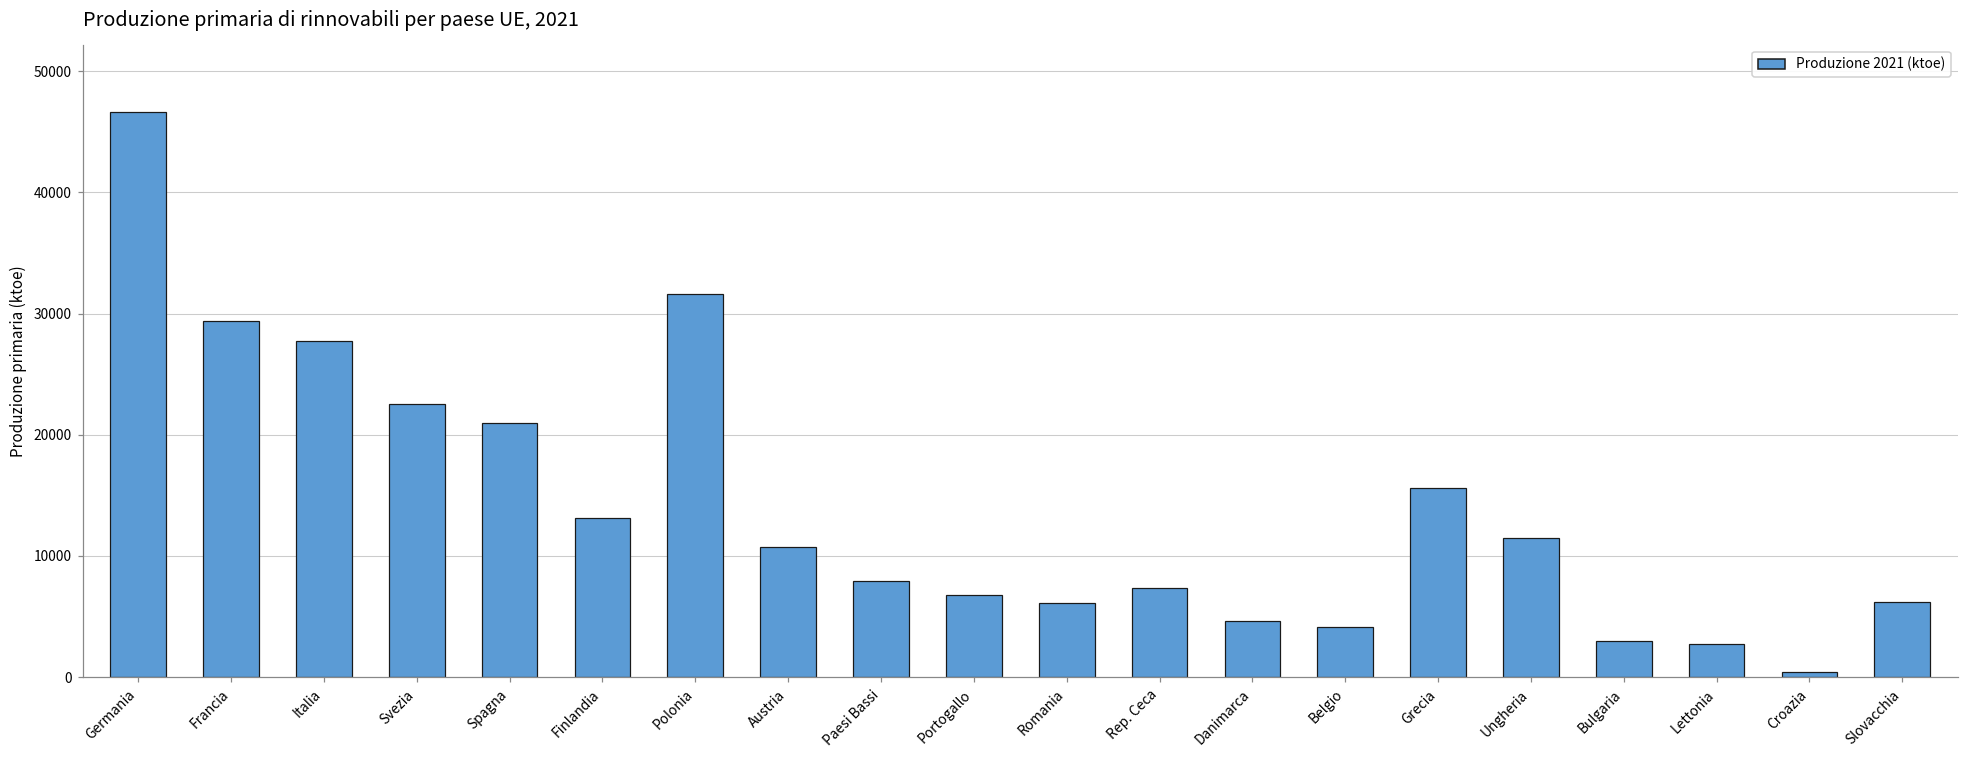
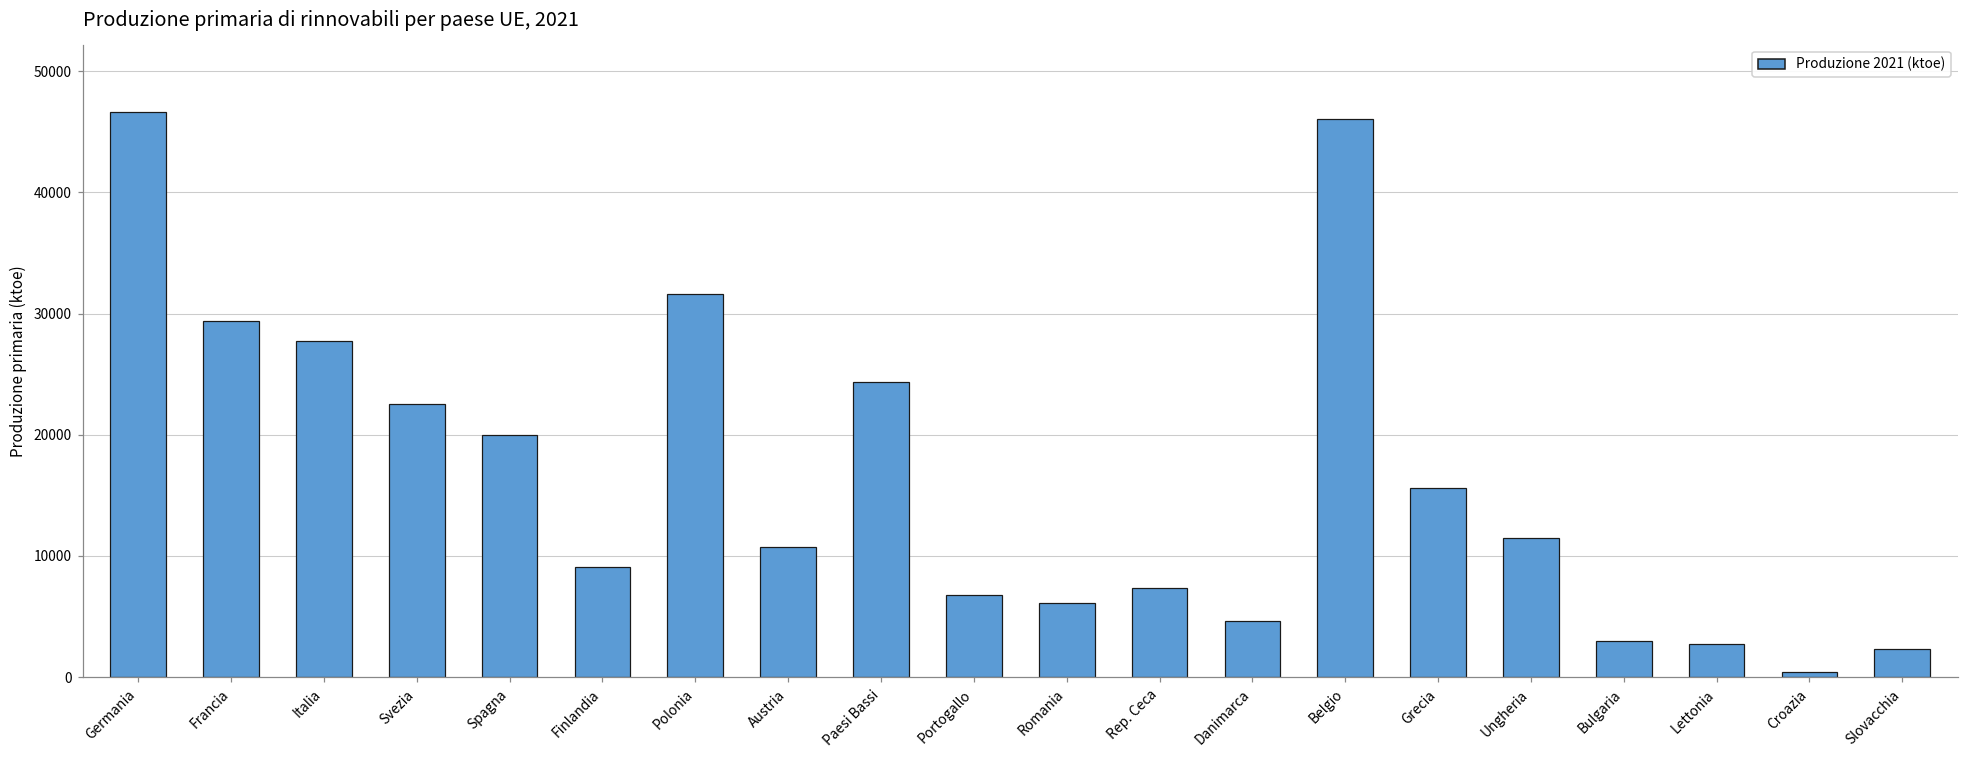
Spagna: 21000 -> 20000
Finlandia: 13200 -> 9100
Paesi Bassi: 8000 -> 24300
Belgio: 4200 -> 46100
Slovacchia: 6200 -> 2400
